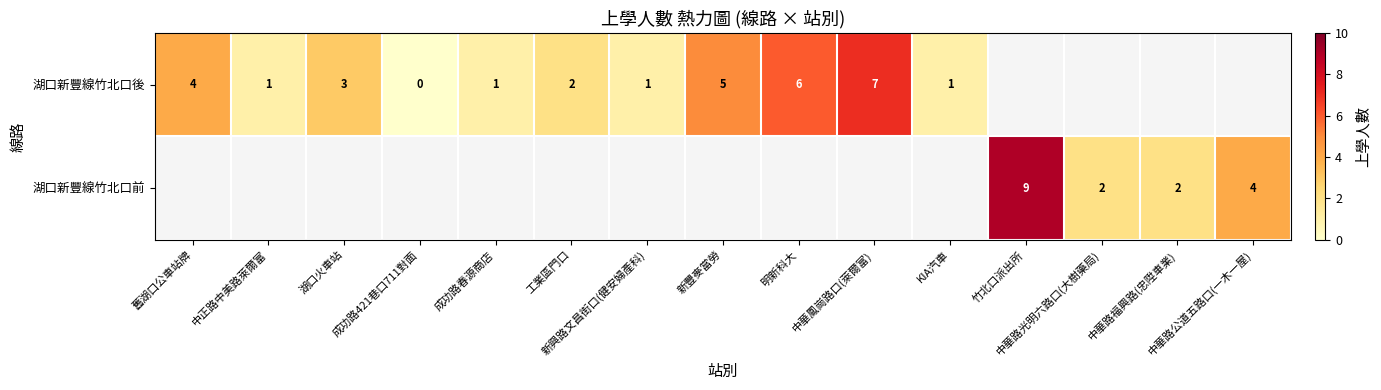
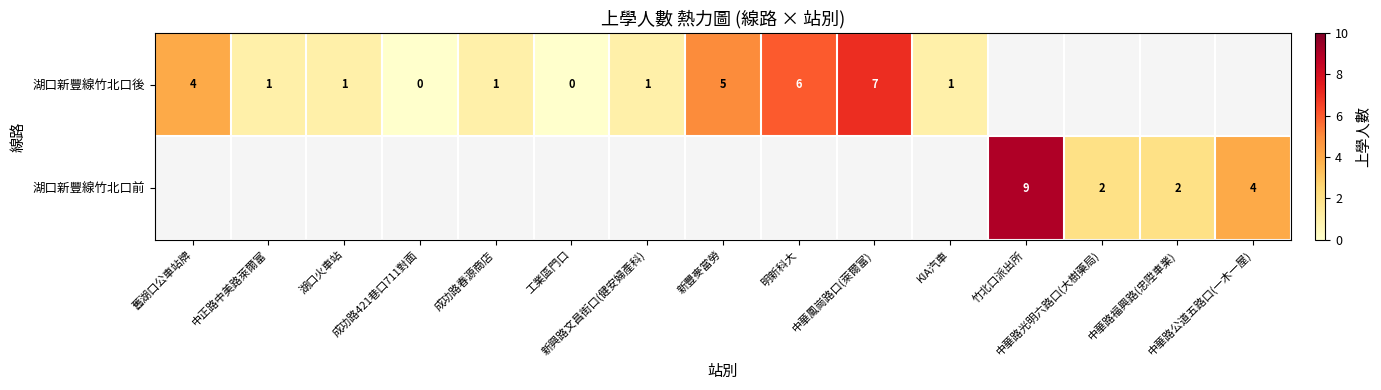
湖口新豐線竹北口後, 湖口火車站: 3 -> 1
湖口新豐線竹北口後, 工業區門口: 2 -> 0
